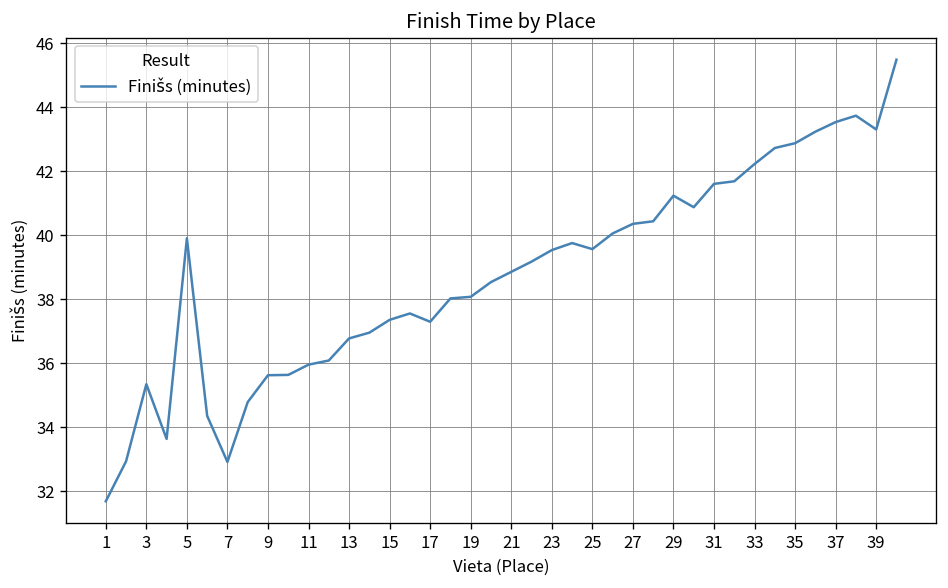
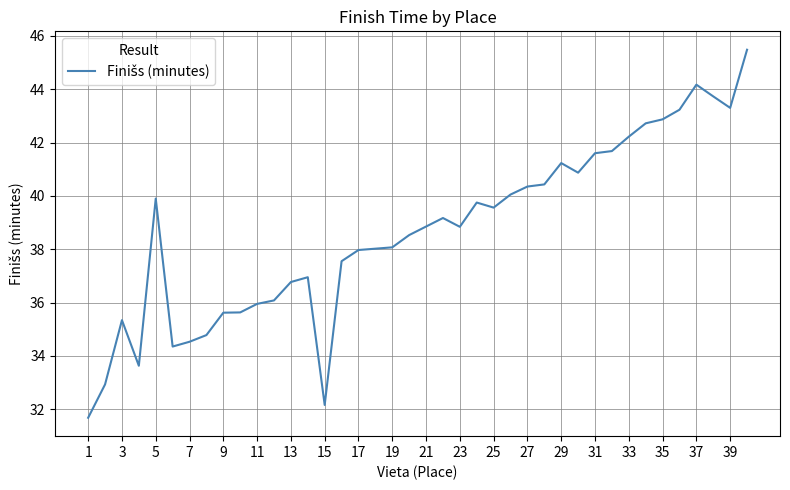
7: 32.9 -> 34.5
15: 37.4 -> 32.2
17: 37.3 -> 38.0
23: 39.5 -> 38.8
37: 43.5 -> 44.2
